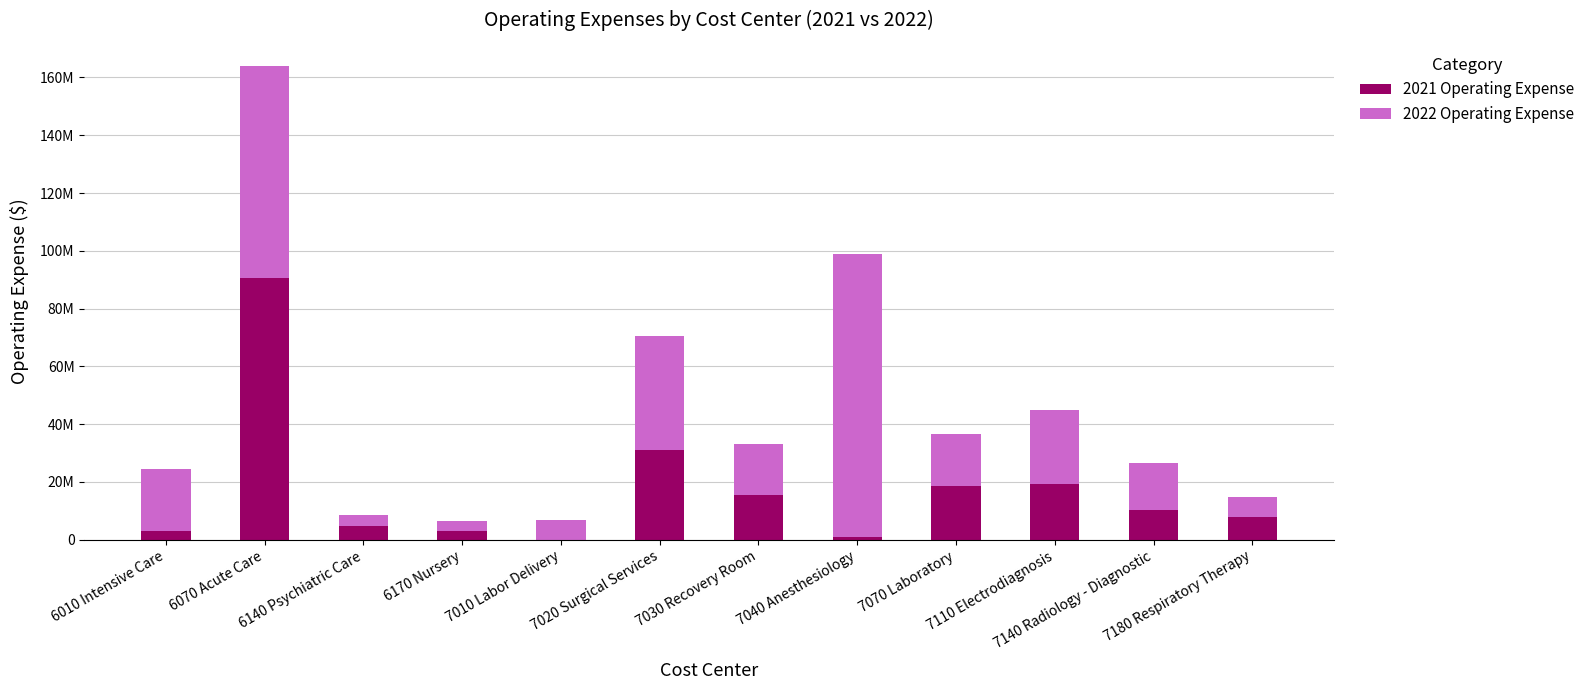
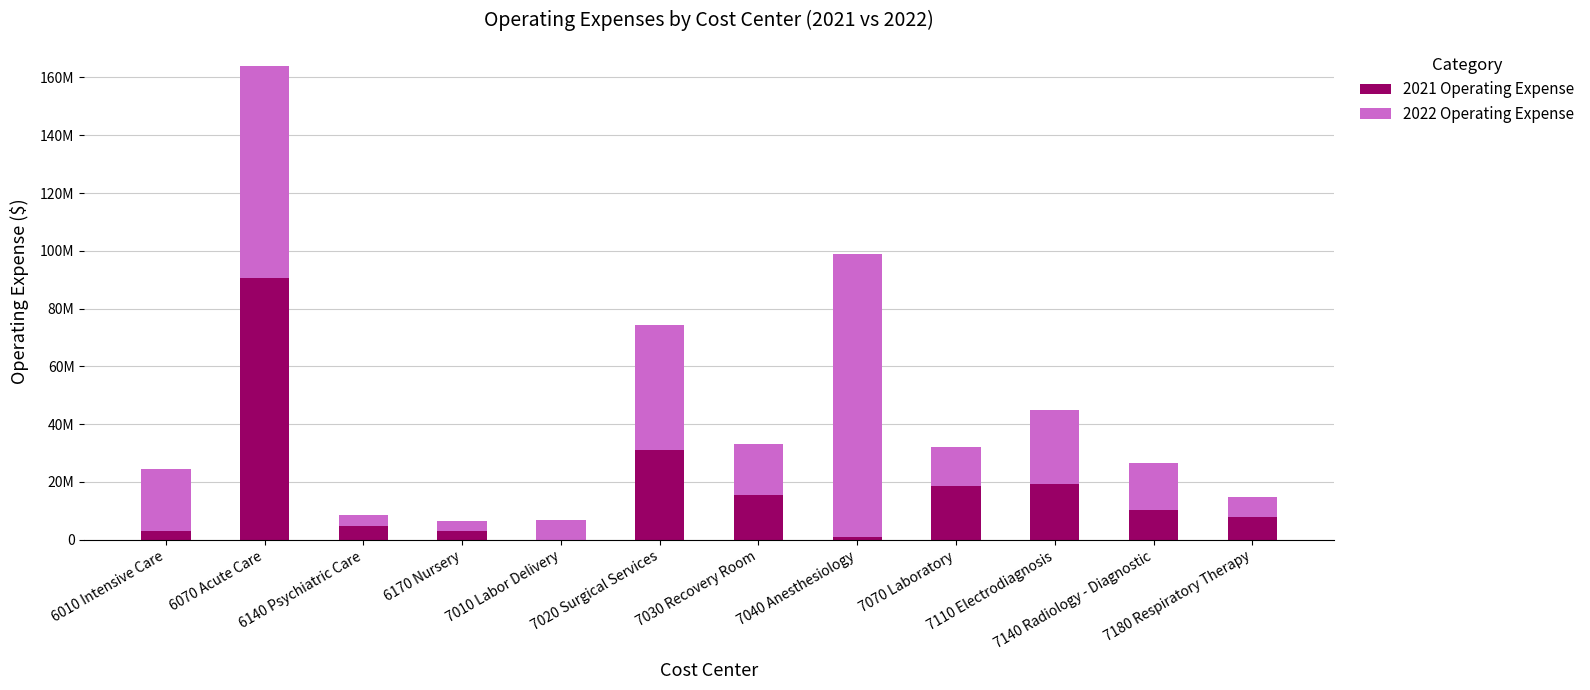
2022 Operating Expense, 7020 Surgical Services: 39000000 -> 43000000
2022 Operating Expense, 7070 Laboratory: 18000000 -> 13000000
